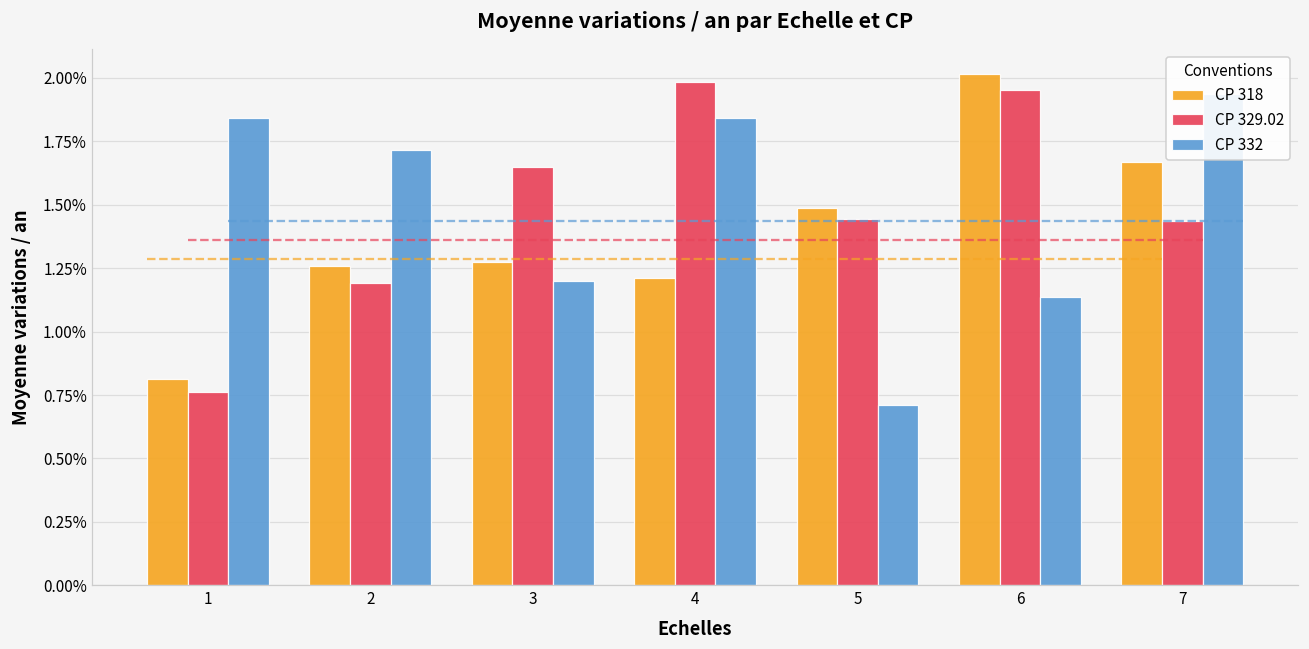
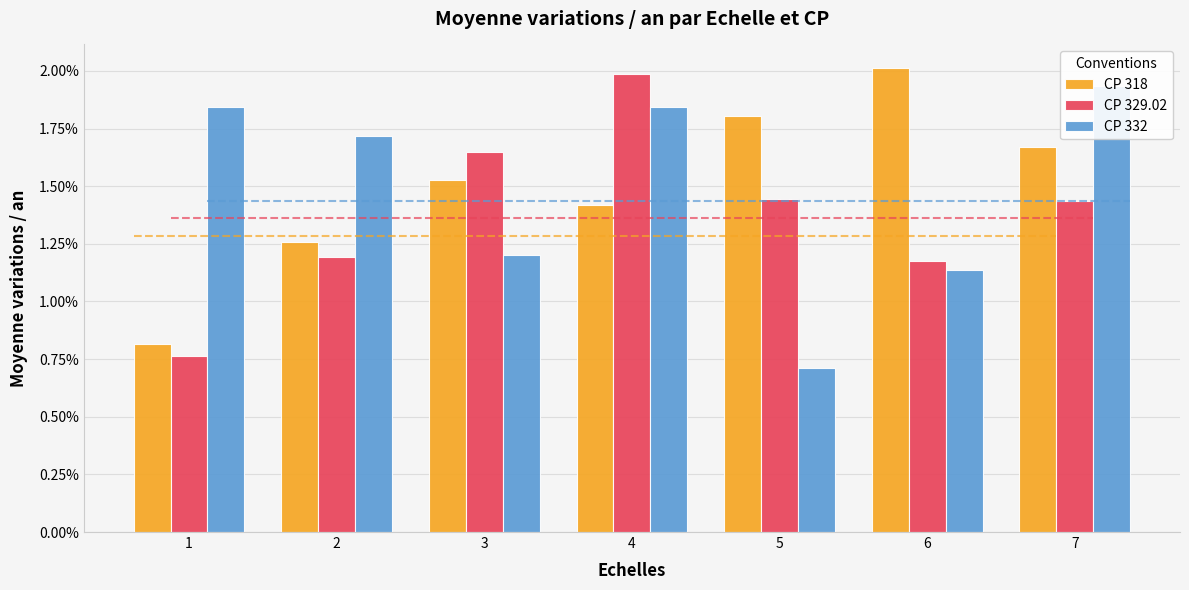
CP 318, 3: 1.27% -> 1.53%
CP 318, 4: 1.21% -> 1.42%
CP 318, 5: 1.49% -> 1.81%
CP 329.02, 6: 1.95% -> 1.17%
